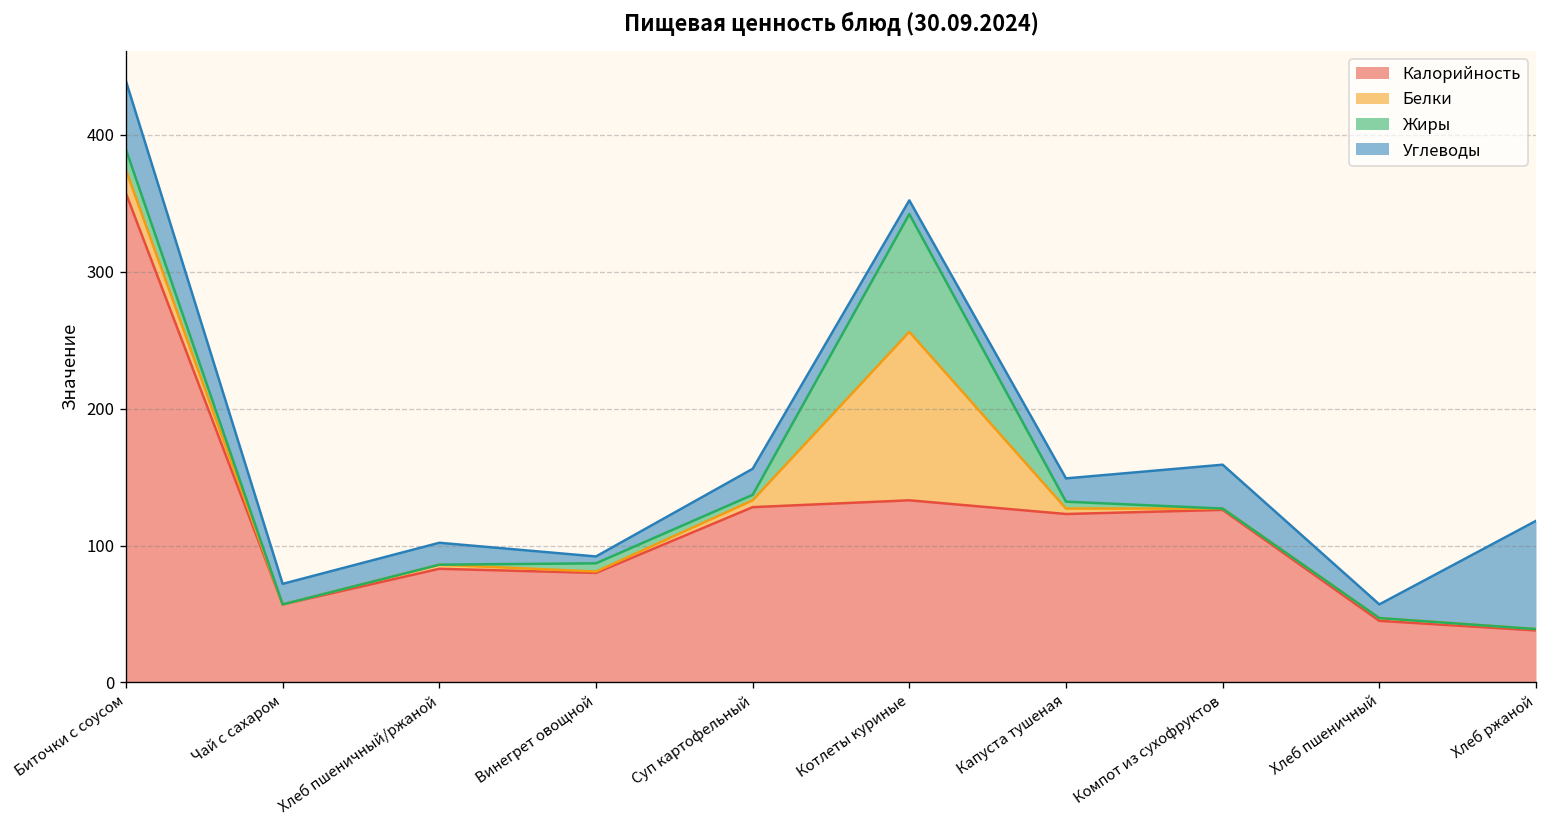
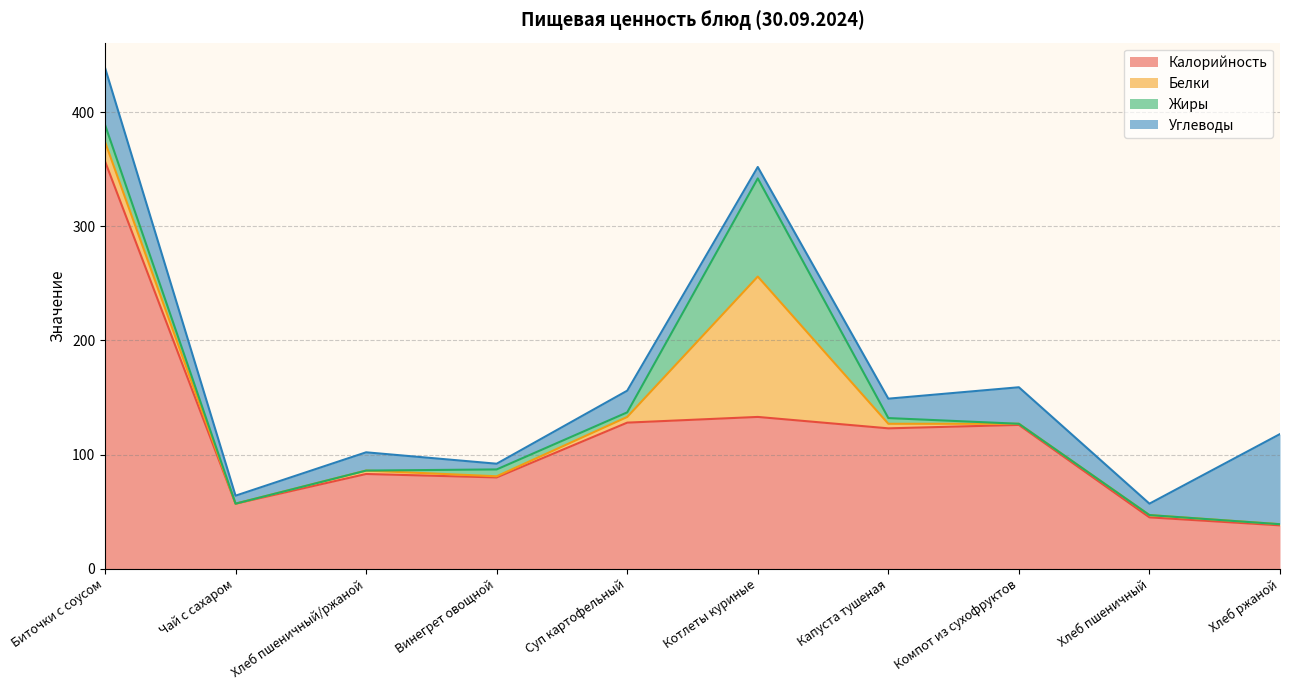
Углеводы, Чай с сахаром: 15 -> 7
